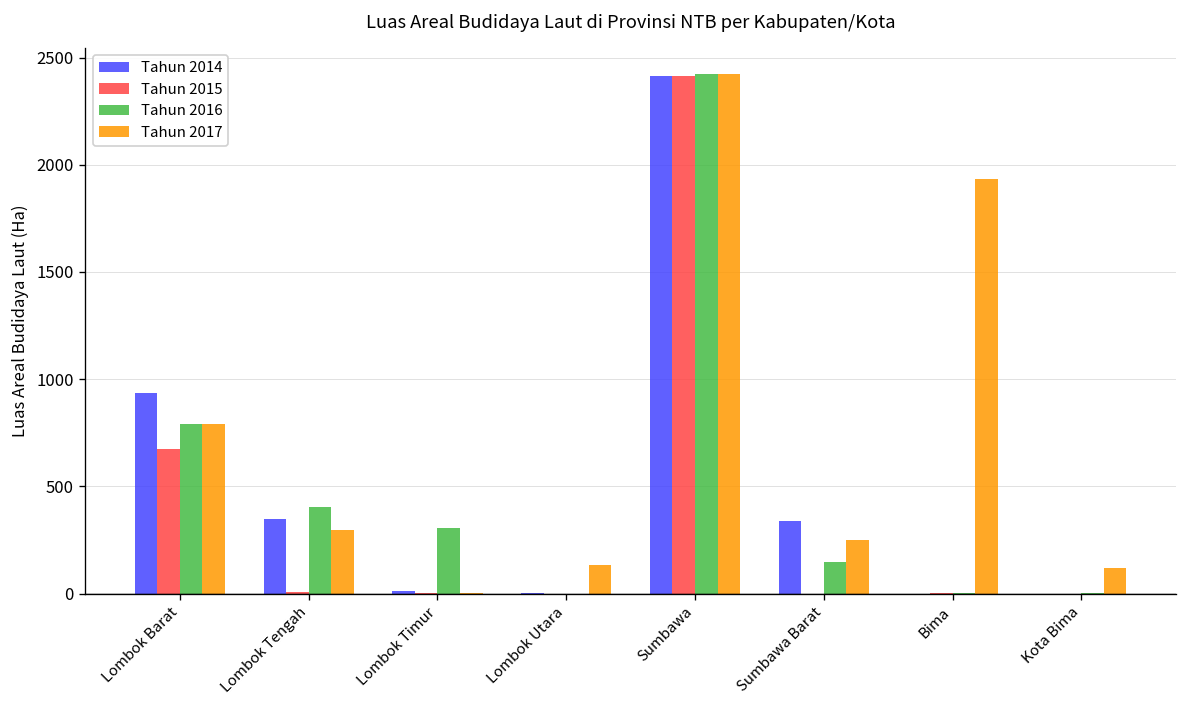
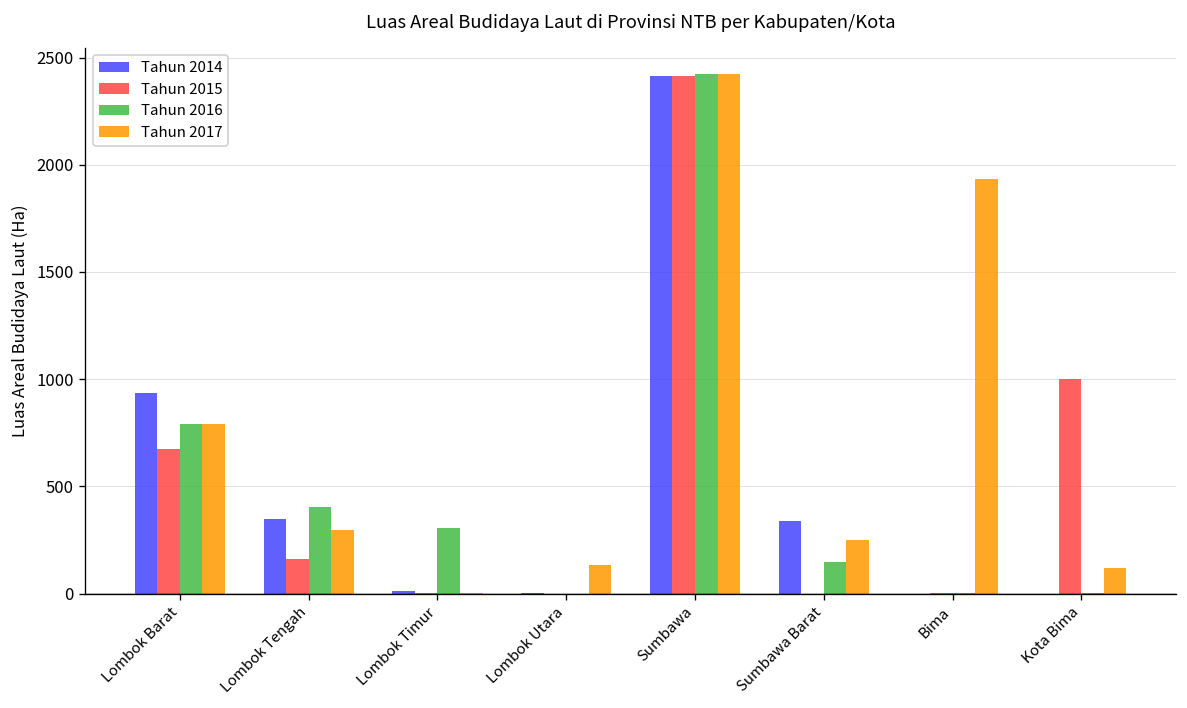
Tahun 2015, Lombok Tengah: 10 -> 160
Tahun 2015, Kota Bima: 0 -> 1000
